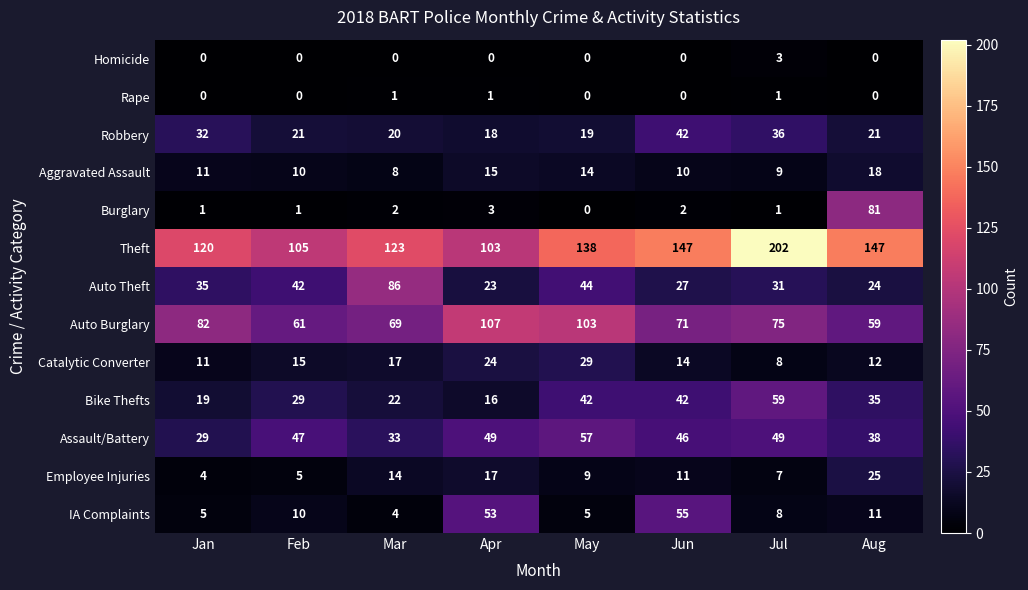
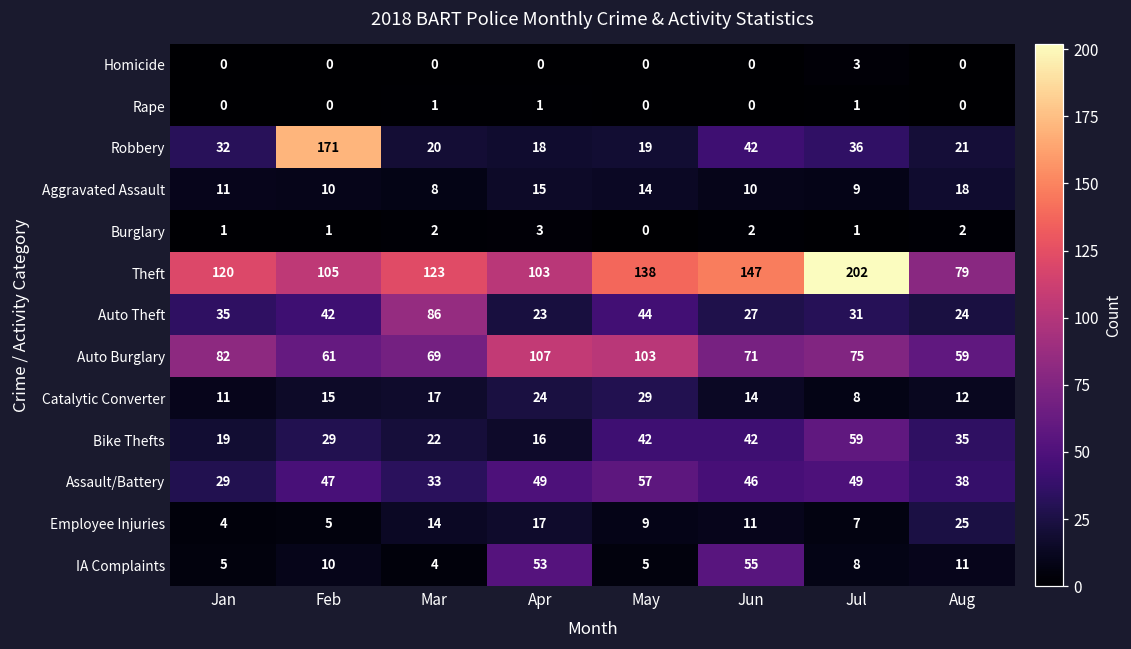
Robbery, Feb: 21 -> 171
Burglary, Aug: 81 -> 2
Theft, Aug: 147 -> 79
